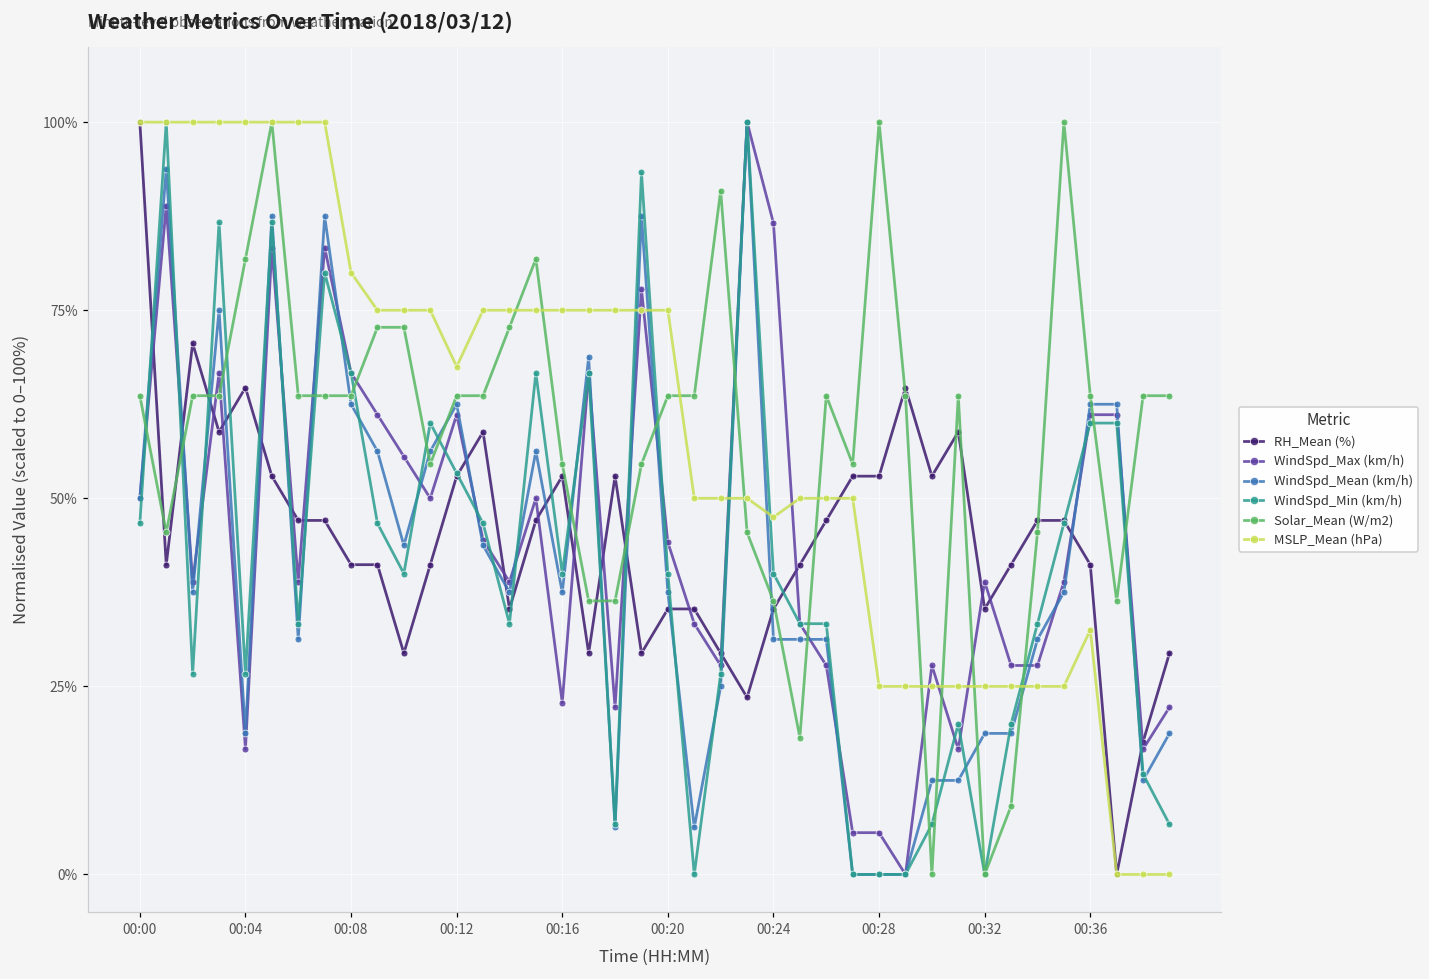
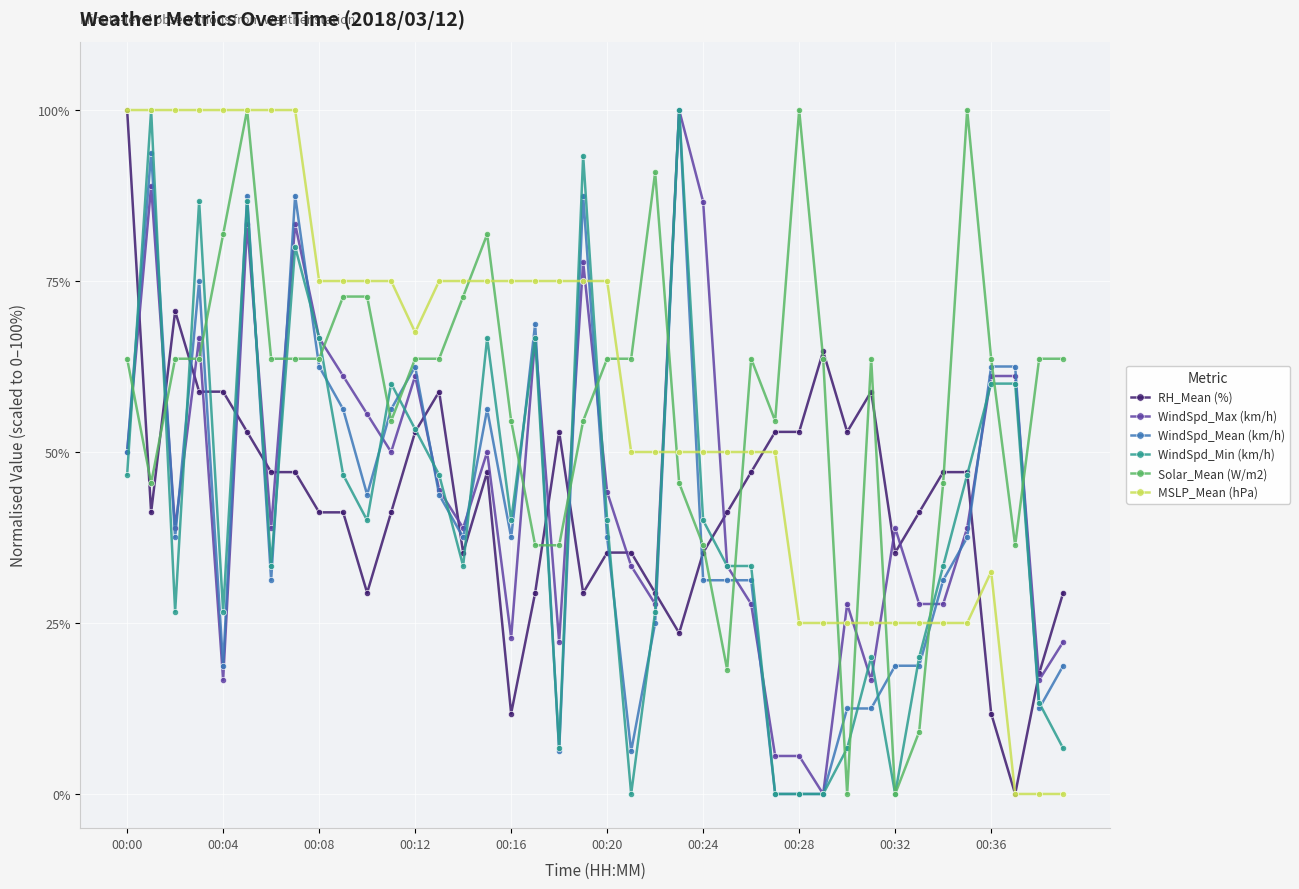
RH_Mean (%), 00:04: 65% -> 59%
MSLP_Mean (hPa), 00:08: 80% -> 75%
RH_Mean (%), 00:16: 53% -> 12%
MSLP_Mean (hPa), 00:24: 47% -> 50%
RH_Mean (%), 00:36: 41% -> 12%
